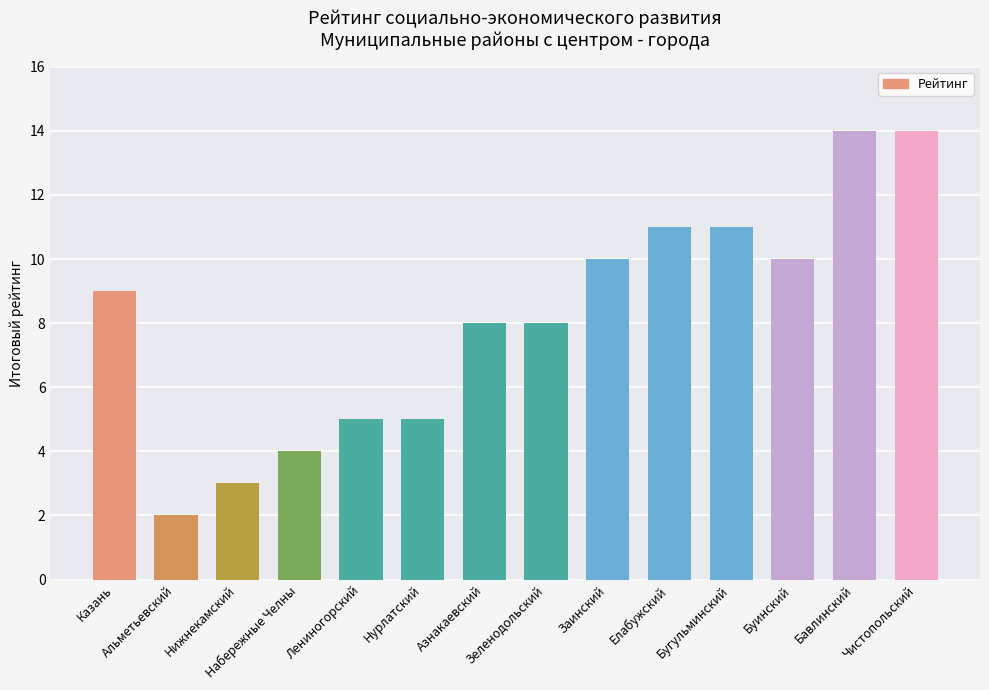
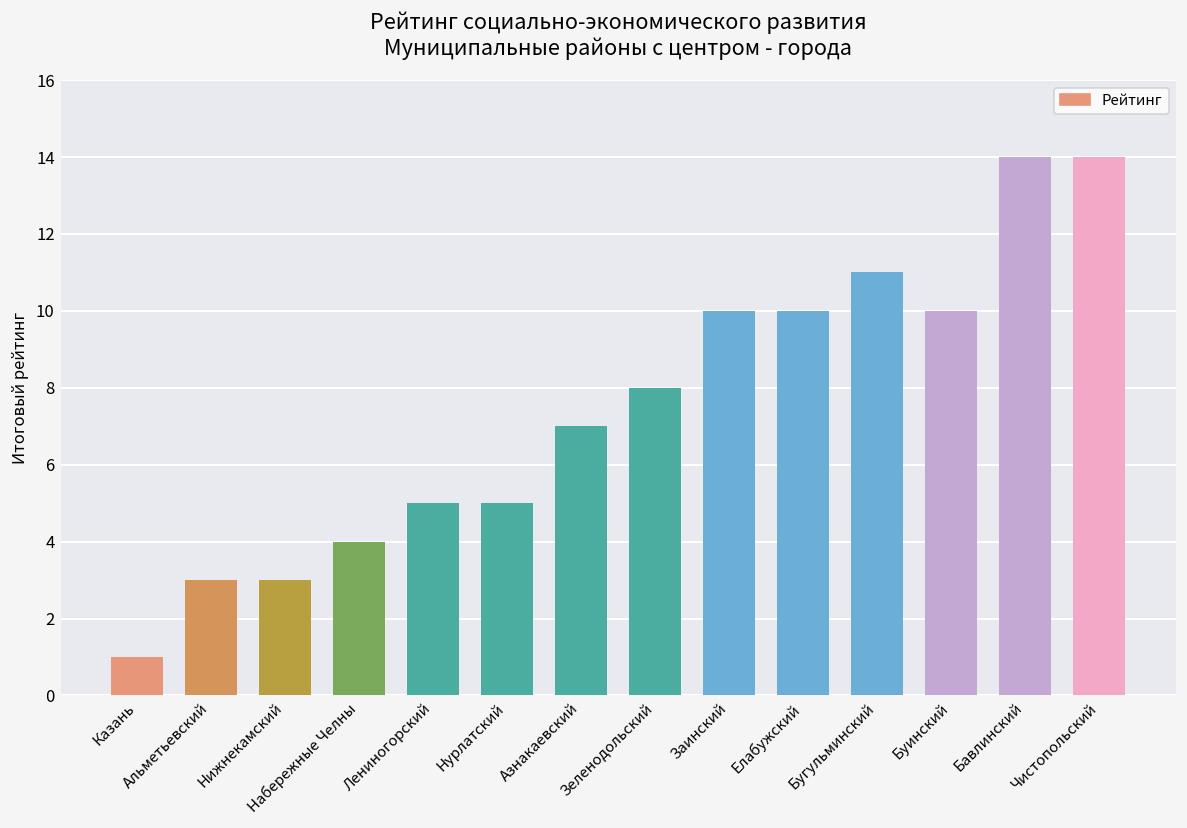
Казань: 9 -> 1
Альметьевский: 2 -> 3
Азнакаевский: 8 -> 7
Елабужский: 11 -> 10
